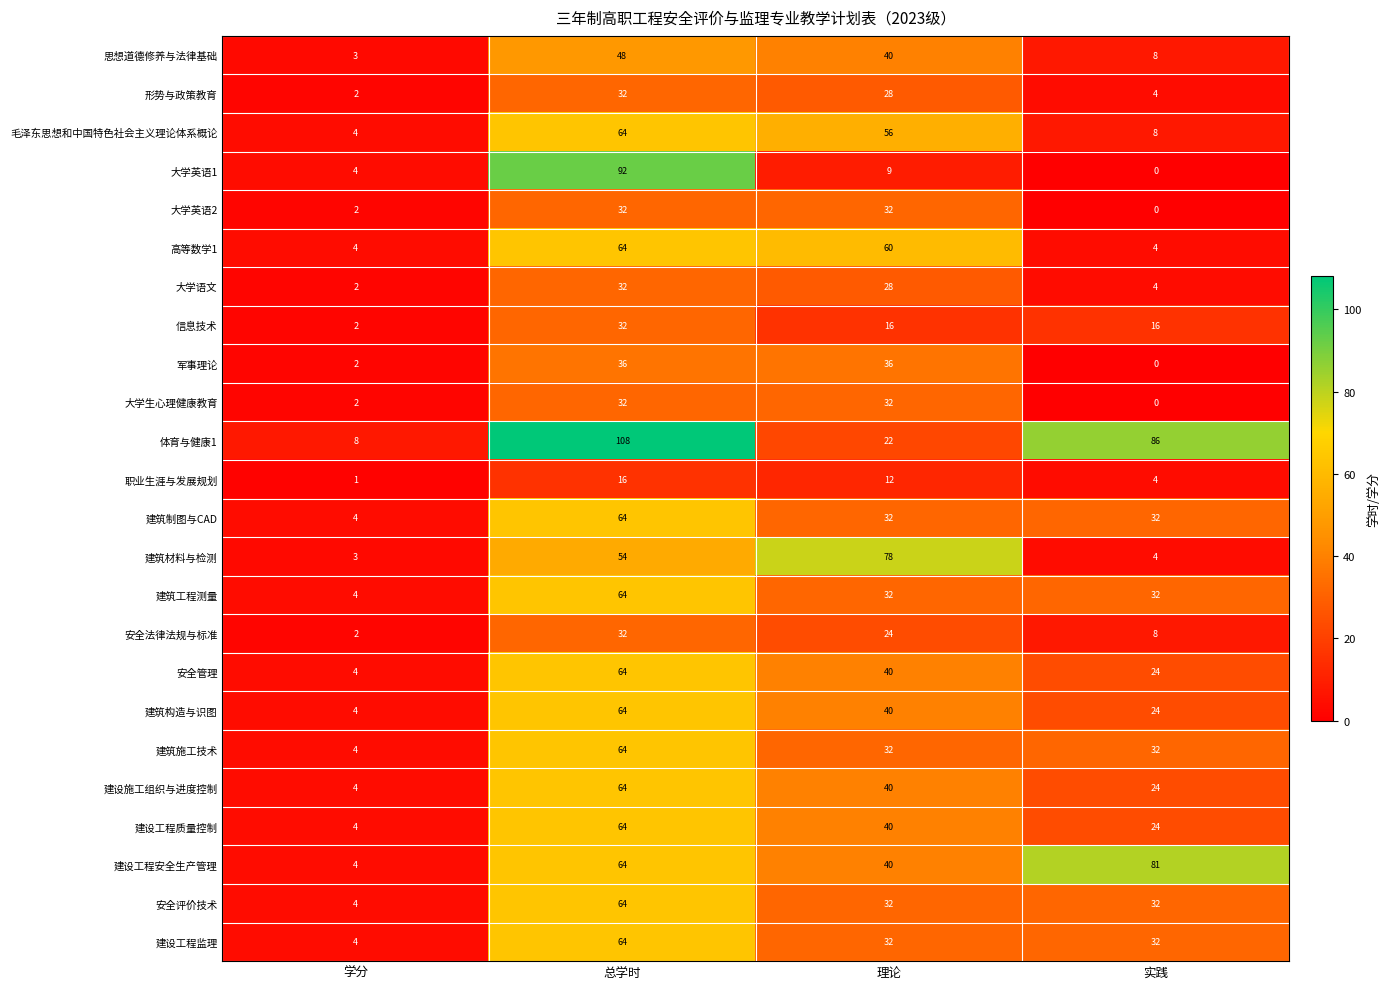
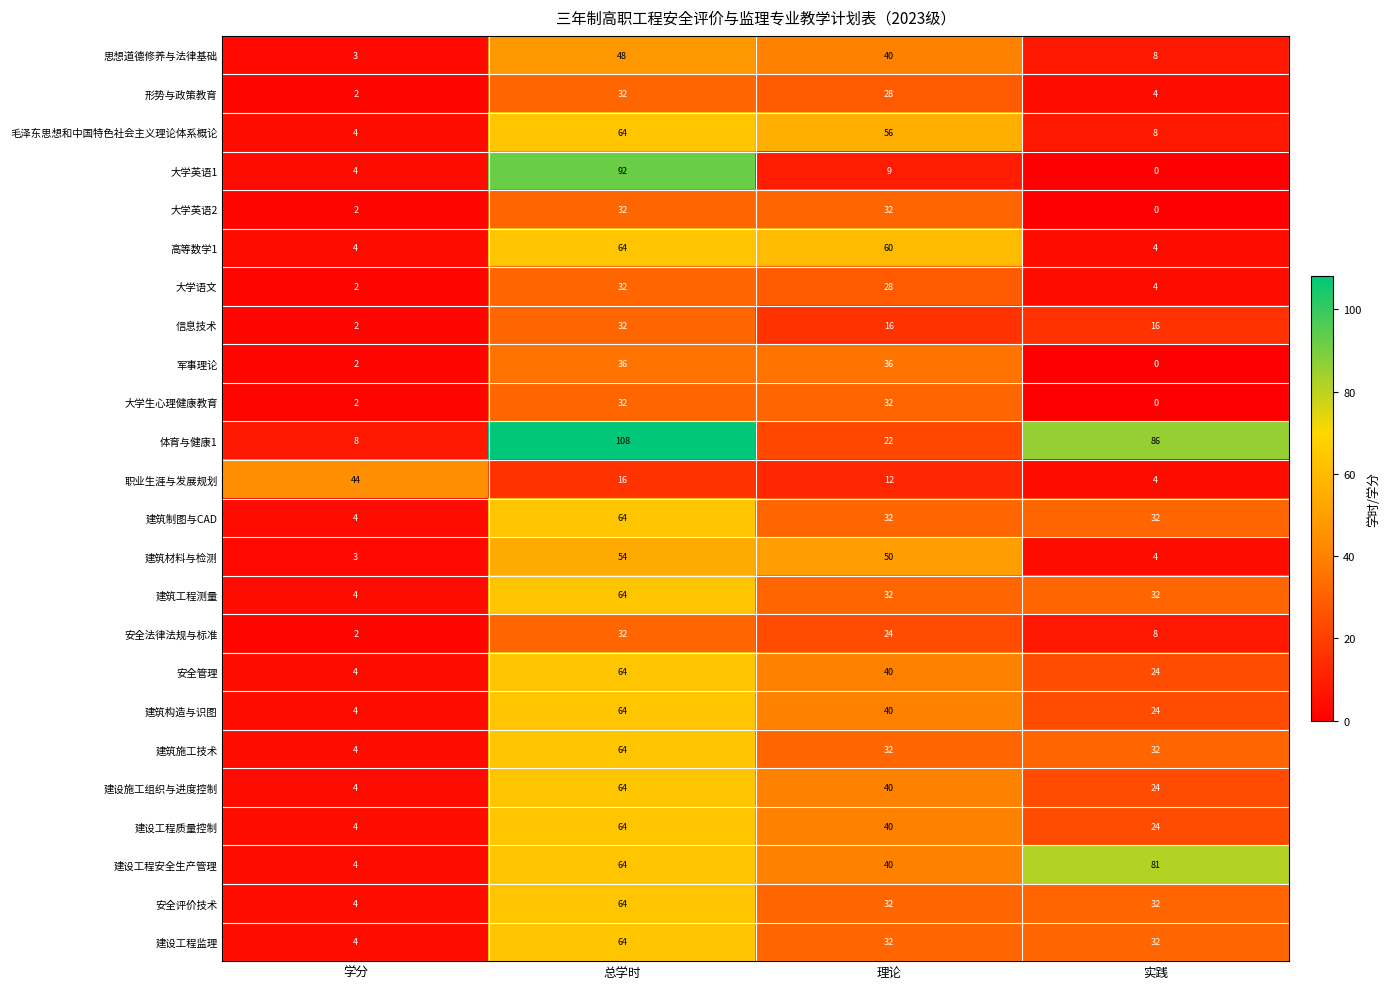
职业生涯与发展规划, 学分: 1 -> 44
建筑材料与检测, 理论: 78 -> 50
